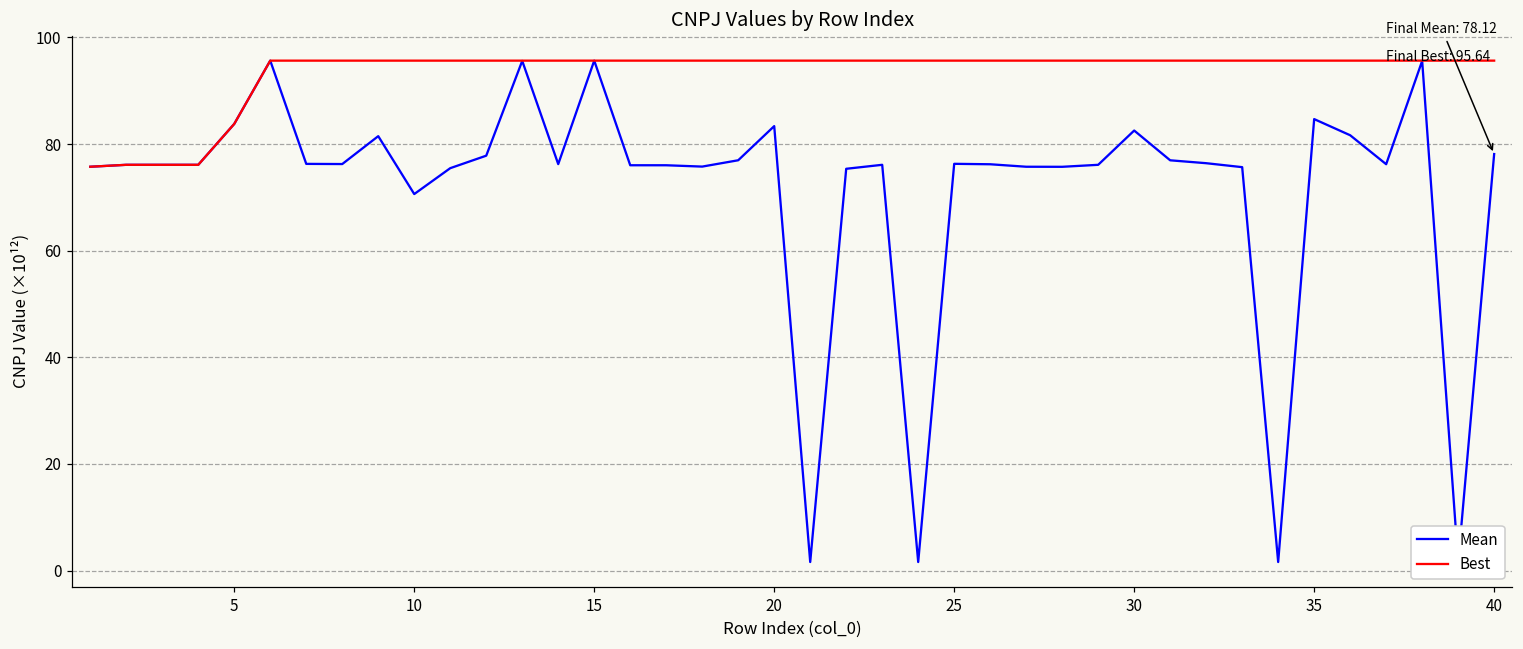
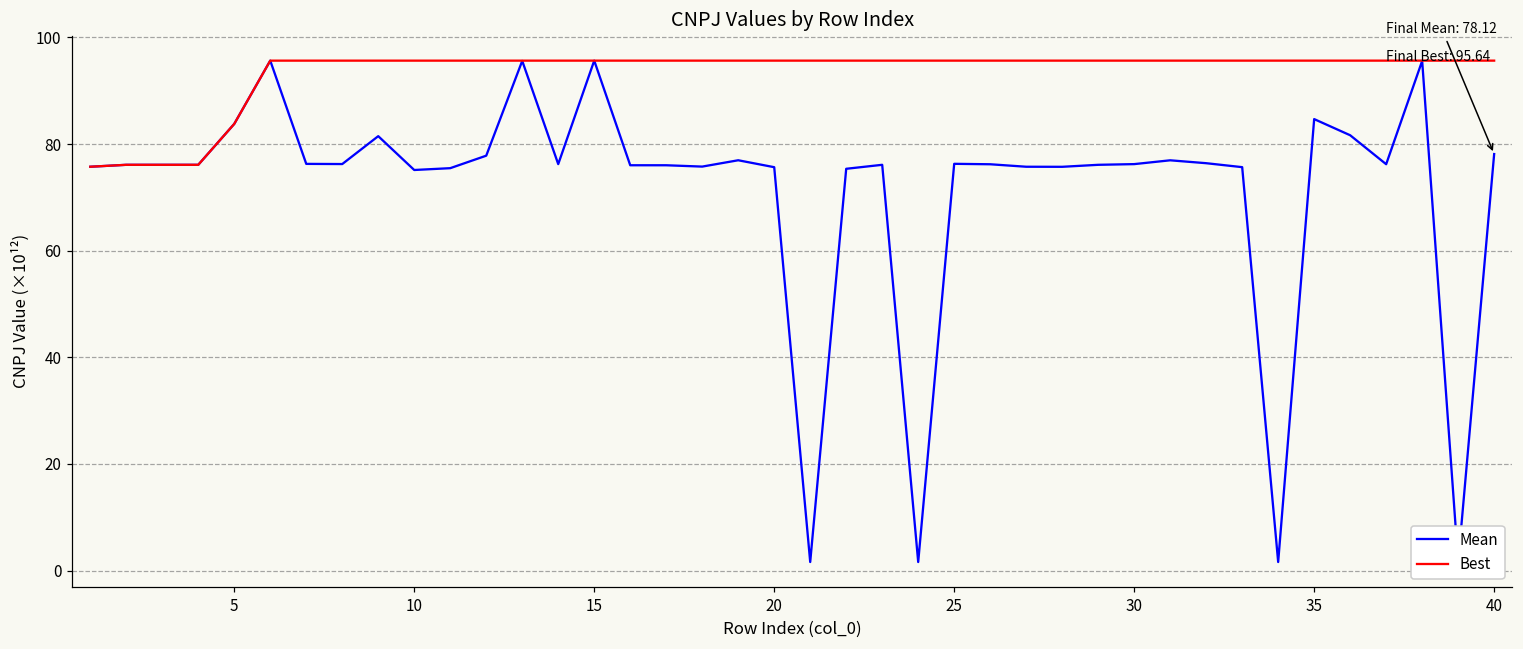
Mean, 10: 71 -> 75
Mean, 20: 83 -> 76
Mean, 30: 83 -> 76
